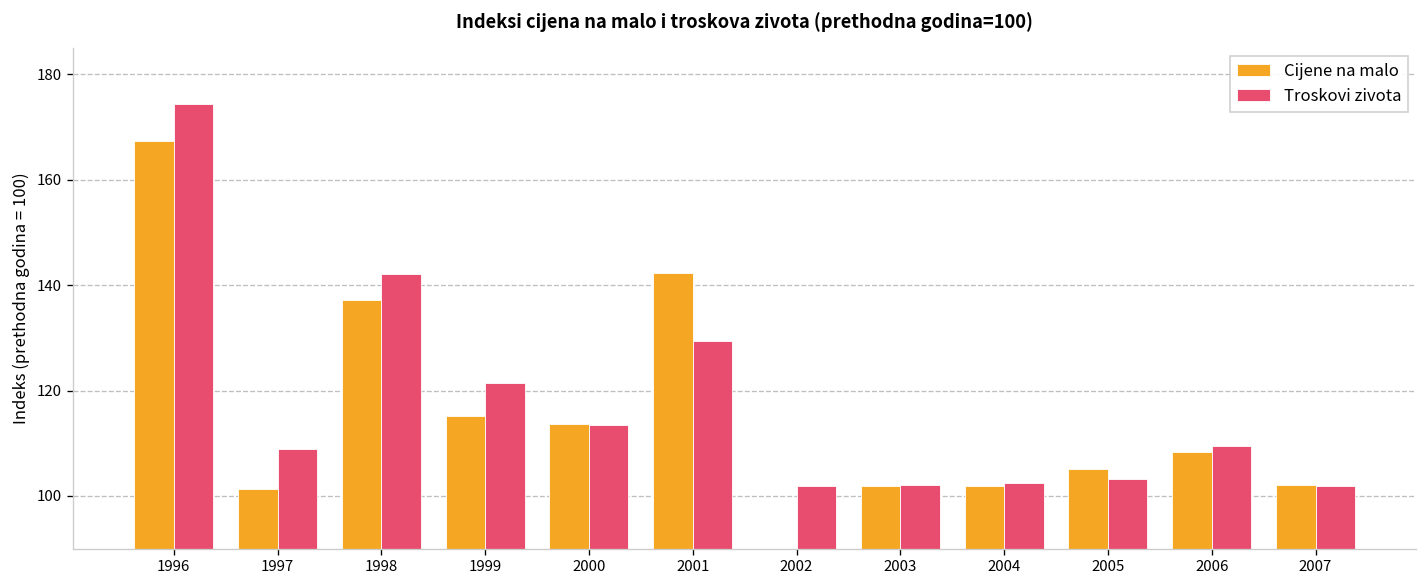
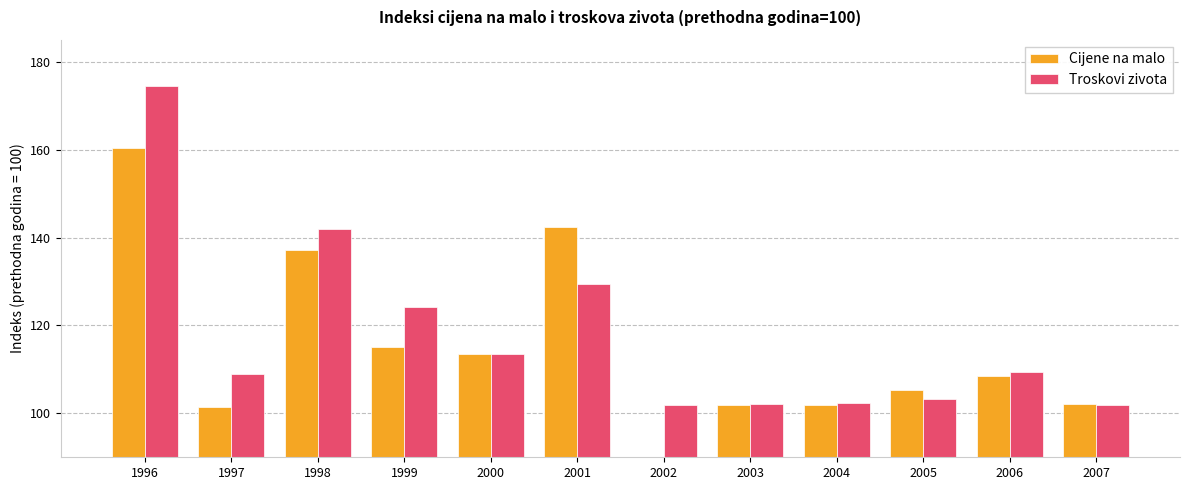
Cijene na malo, 1996: 167 -> 160
Troskovi zivota, 1999: 121 -> 124
